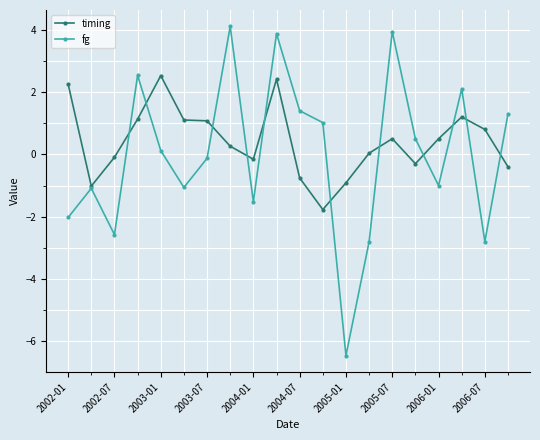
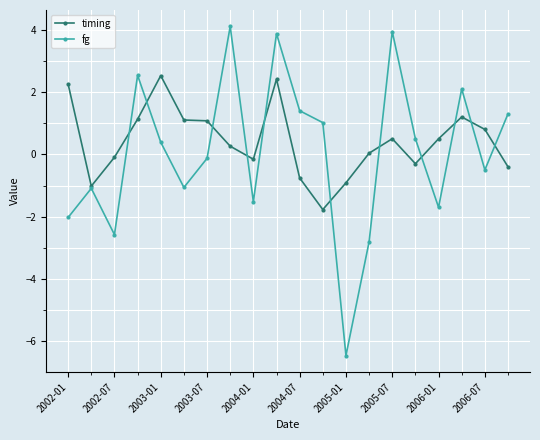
fg, 2003-01: 0.1 -> 0.4
fg, 2006-01: -1.0 -> -1.7
fg, 2006-07: -2.8 -> -0.5
